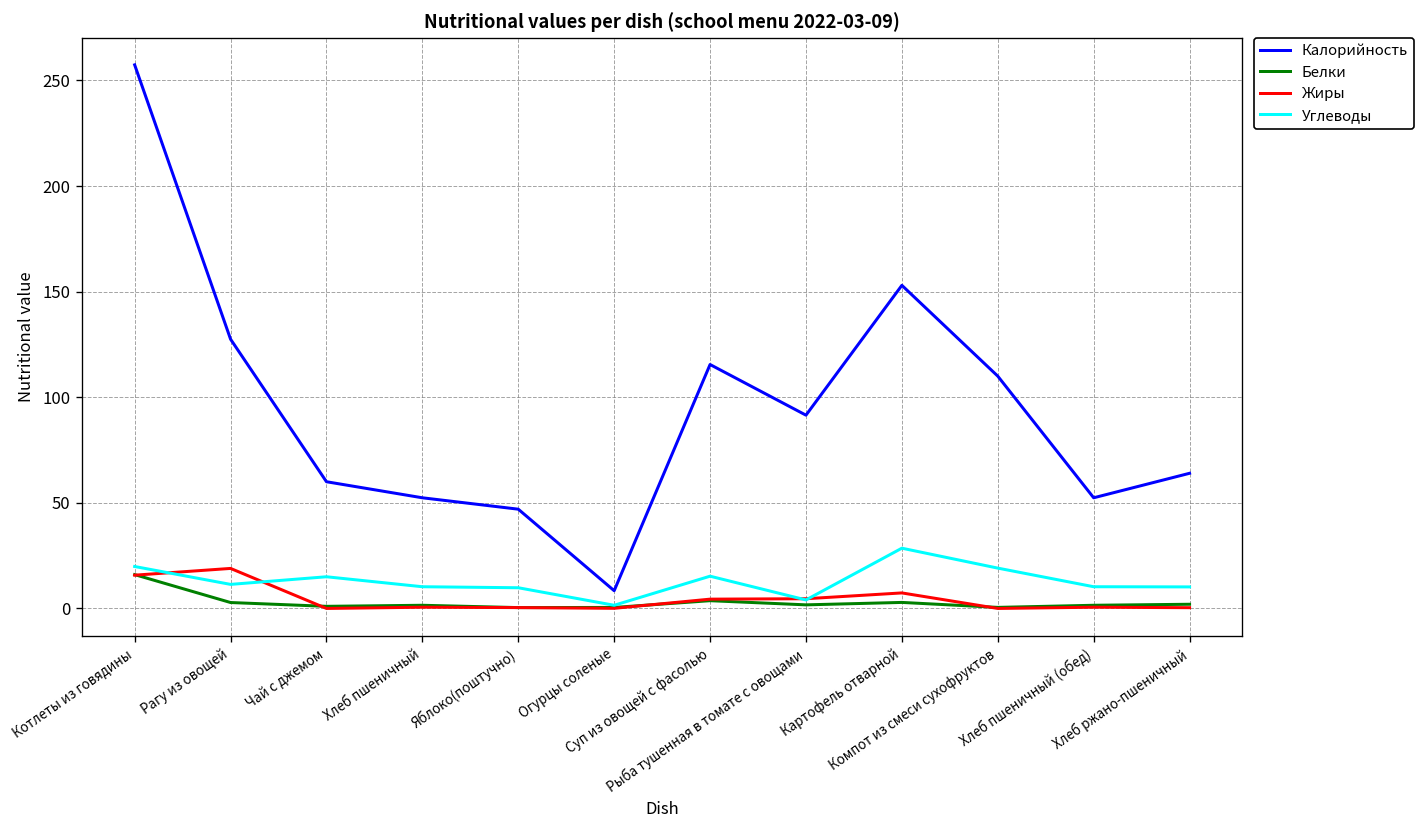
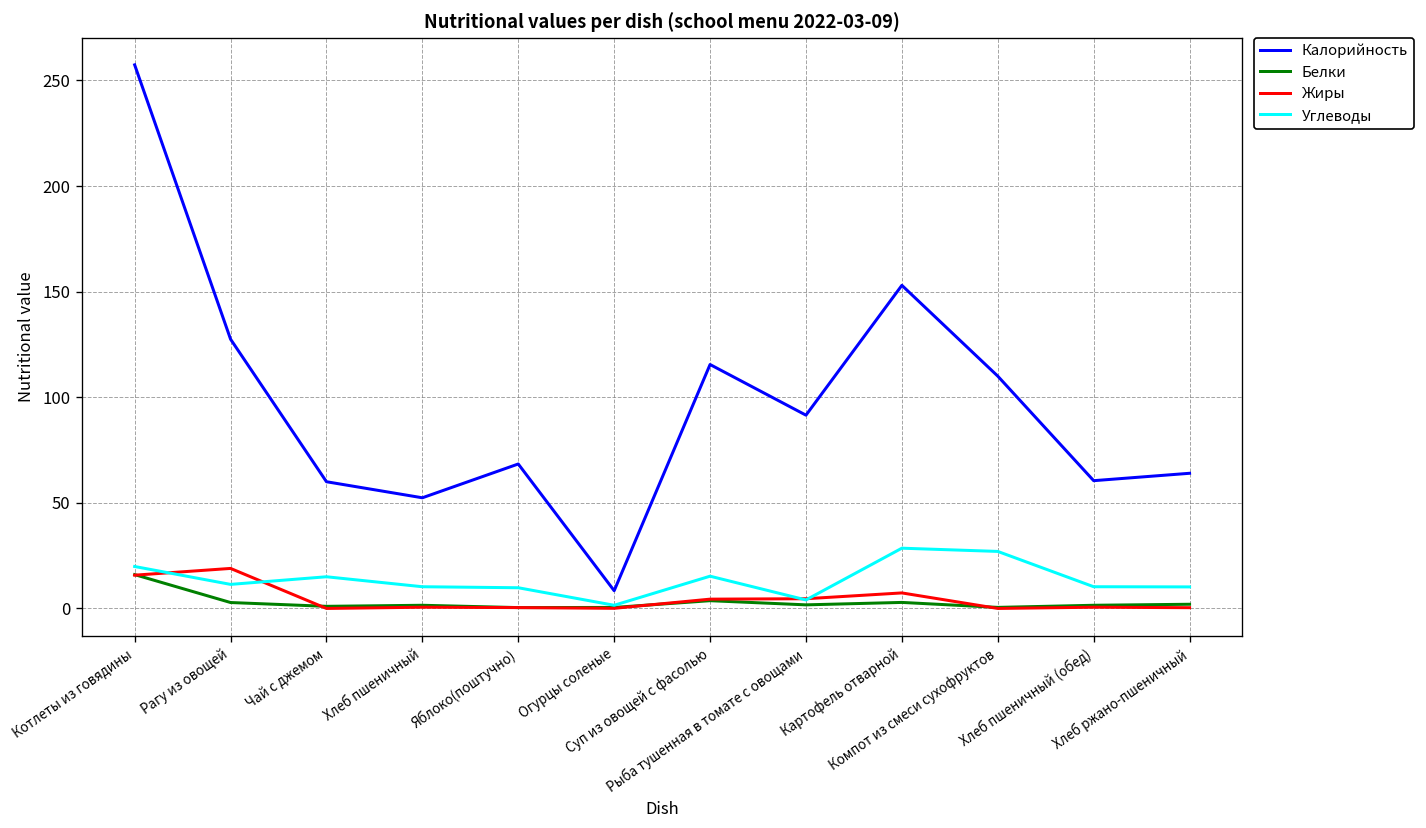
Калорийность, Яблоко(поштучно): 47 -> 68
Углеводы, Компот из смеси сухофруктов: 19 -> 27
Калорийность, Хлеб пшеничный (обед): 52 -> 61
